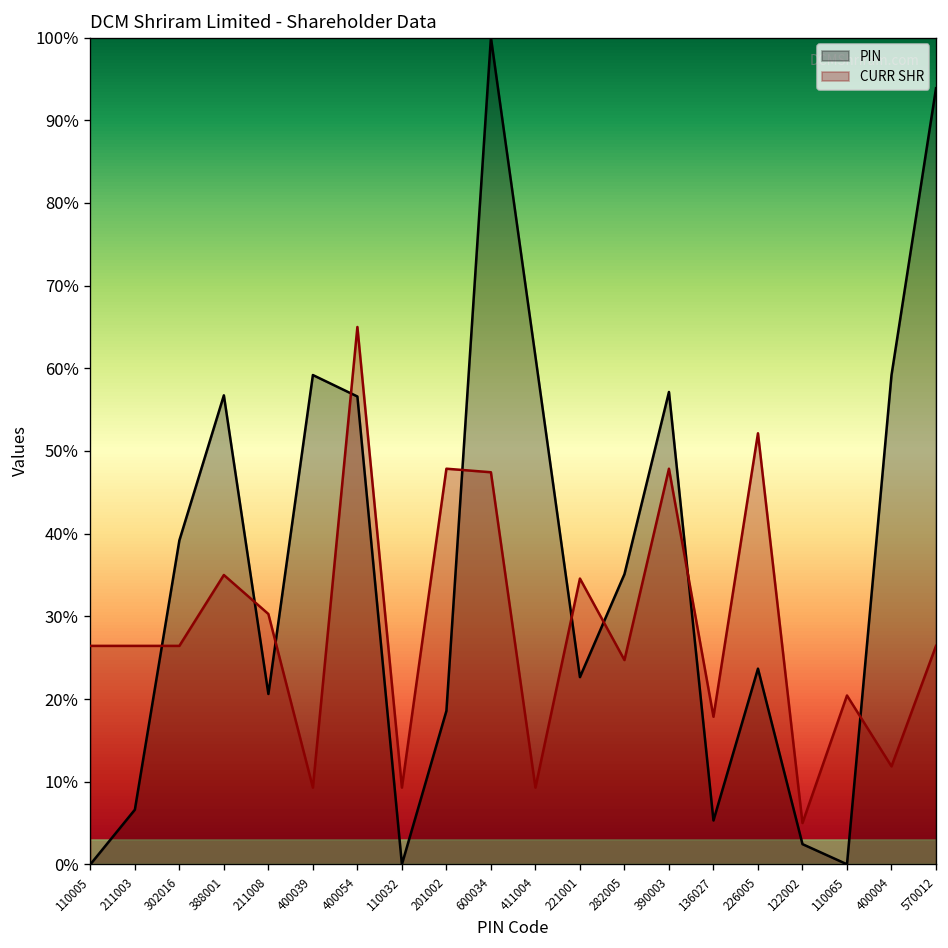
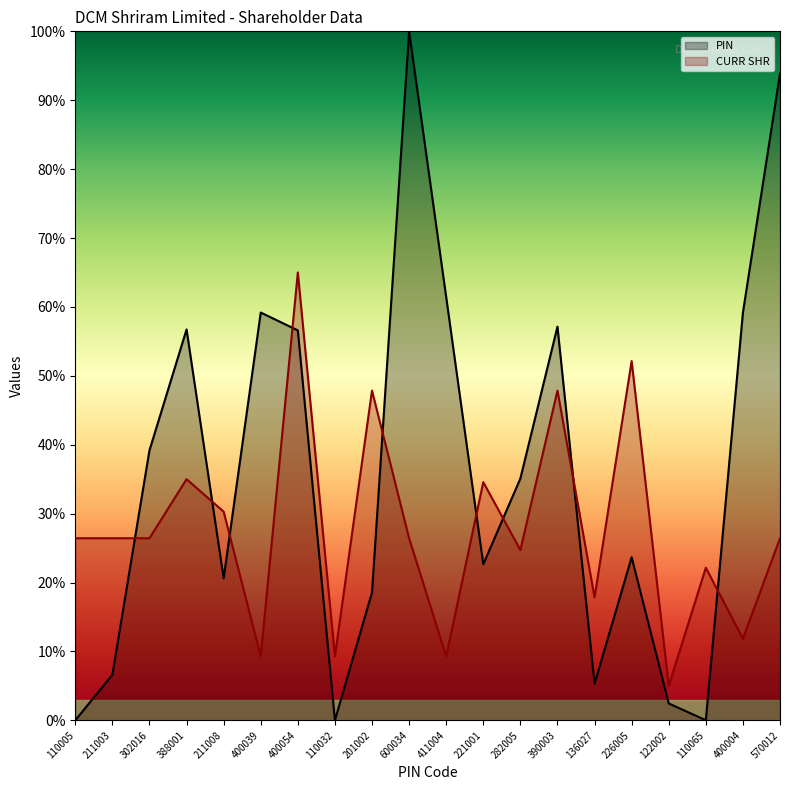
CURR SHR, 600034: 47% -> 26%
CURR SHR, 110065: 20% -> 22%
